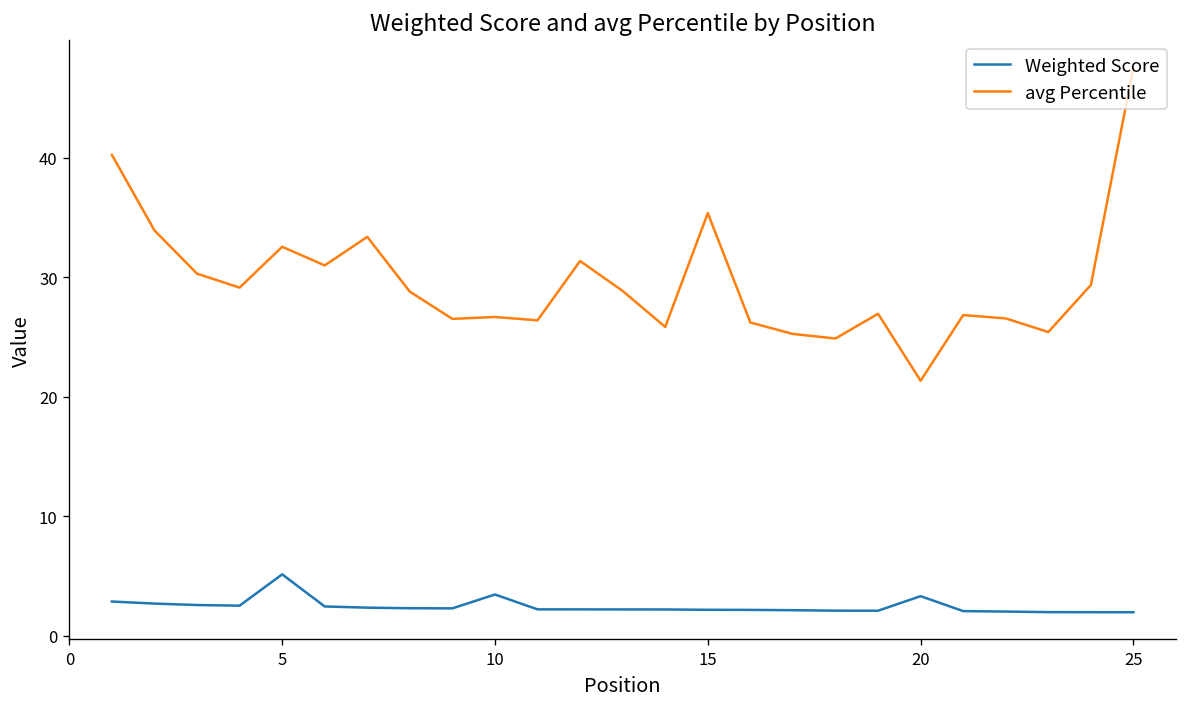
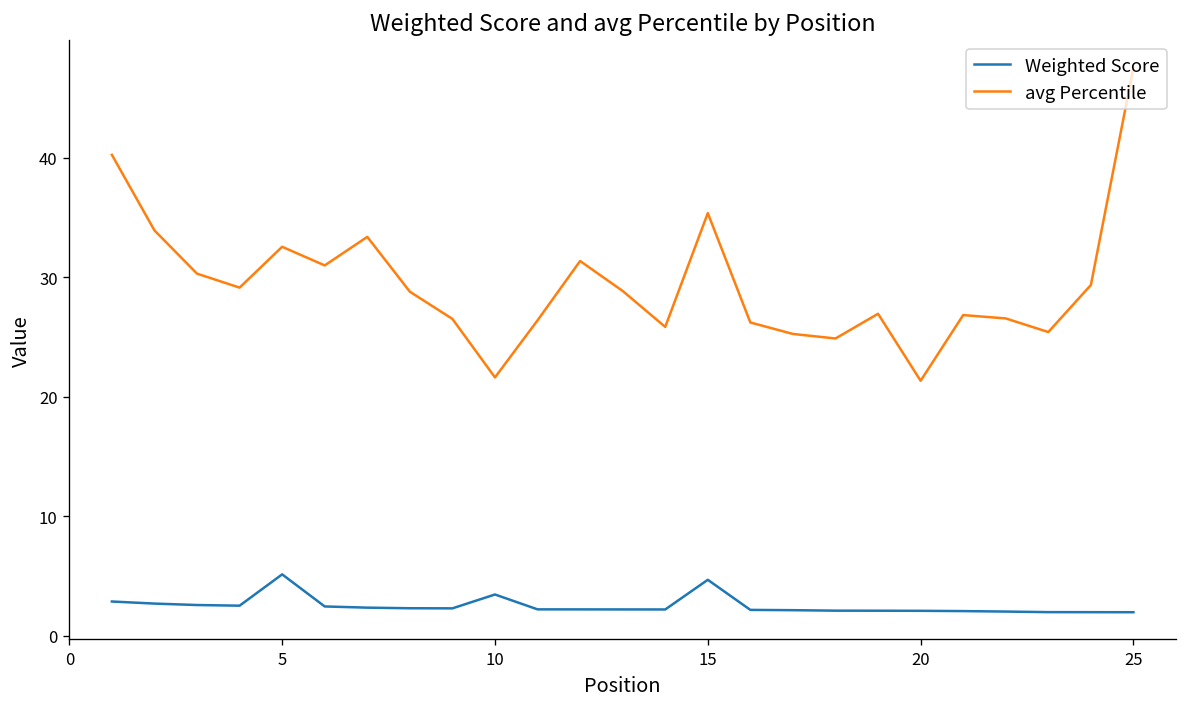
avg Percentile, 10: 27 -> 22
Weighted Score, 15: 2 -> 5
Weighted Score, 20: 3 -> 2
